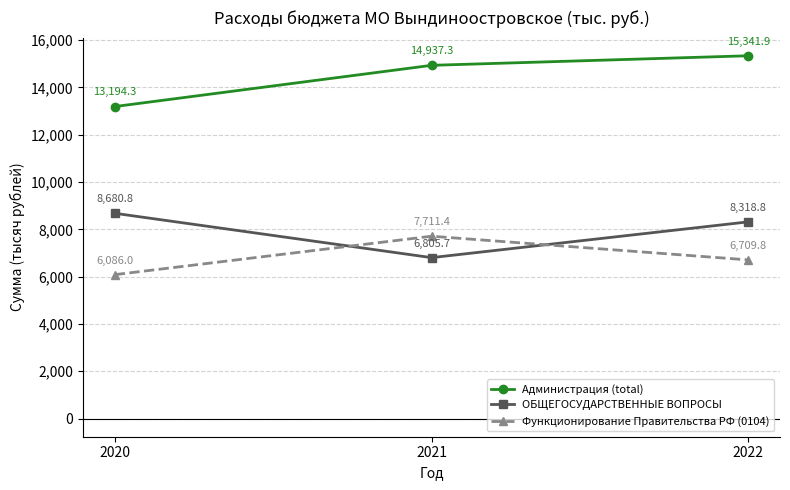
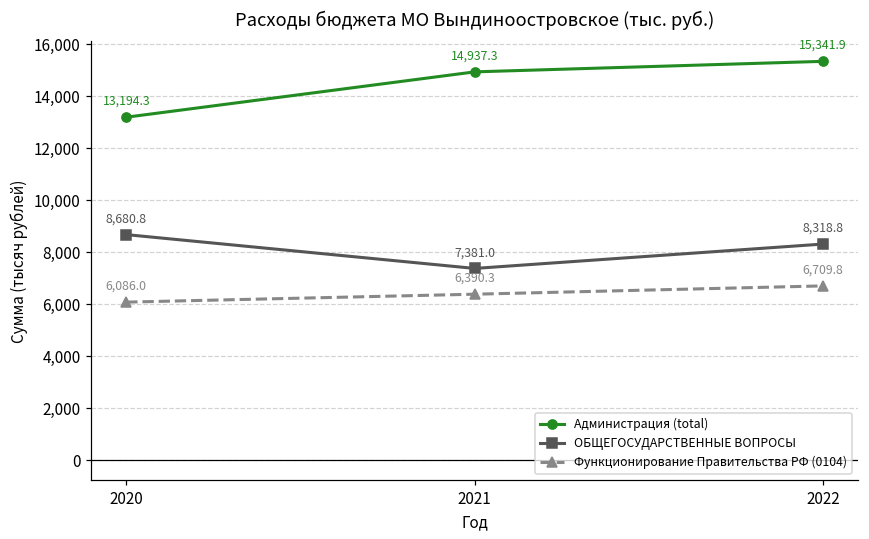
ОБЩЕГОСУДАРСТВЕННЫЕ ВОПРОСЫ, 2021: 6,805.7 -> 7,381.0
Функционирование Правительства РФ (0104), 2021: 7,711.4 -> 6,390.3
